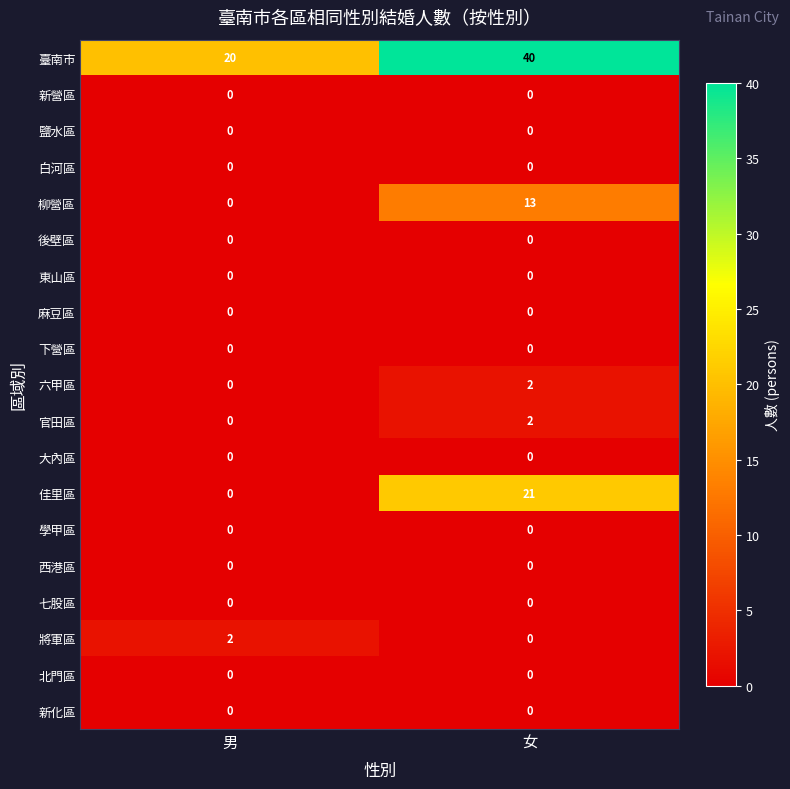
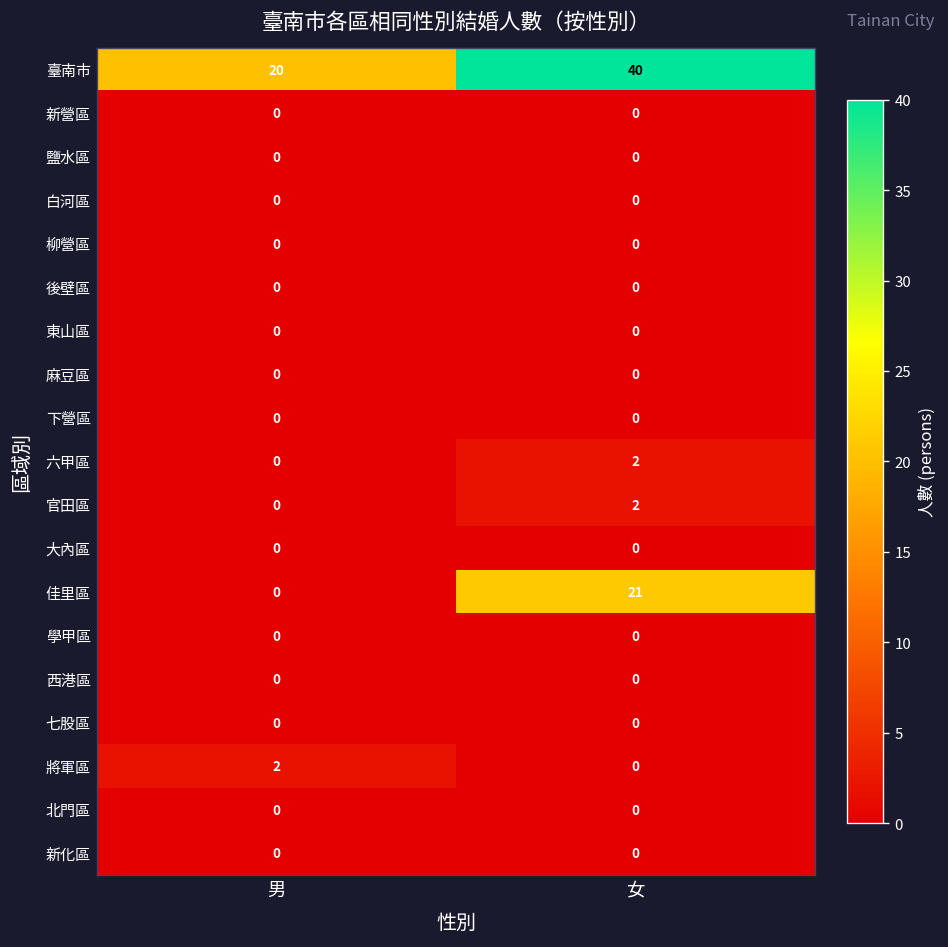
柳營區, 女: 13 -> 0
